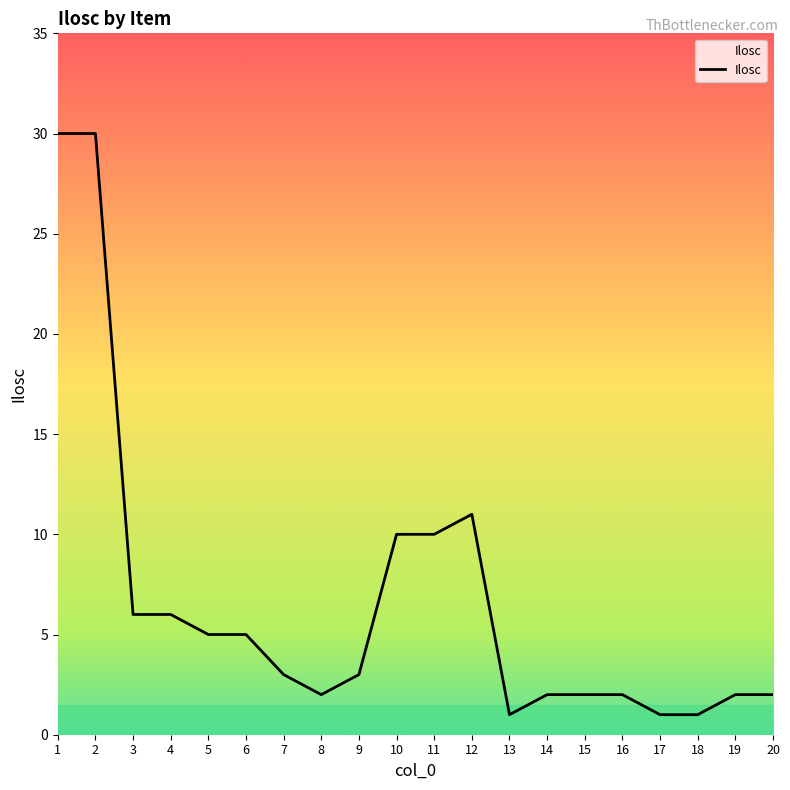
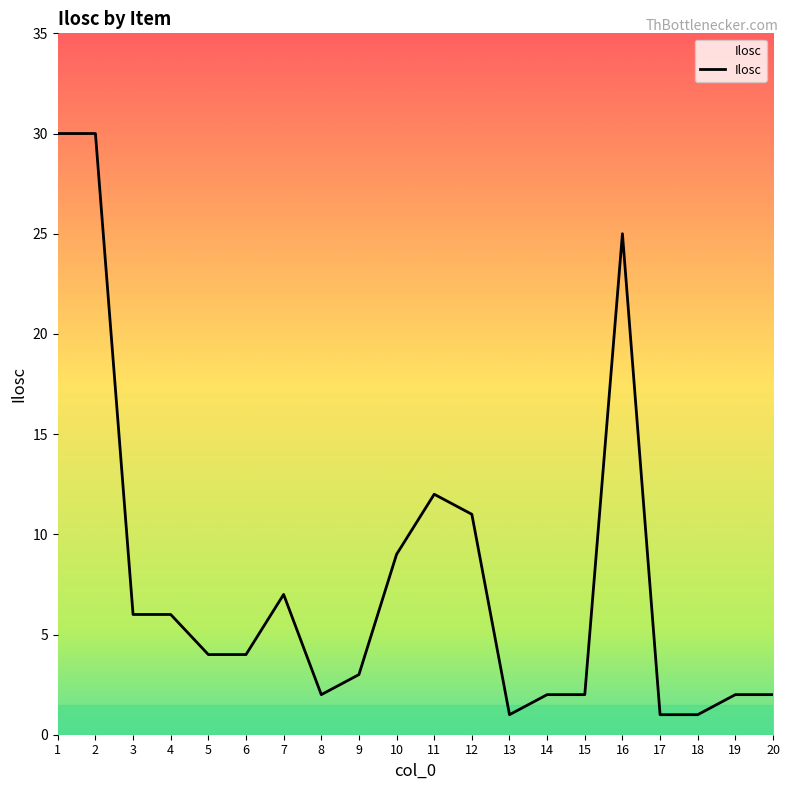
5: 5 -> 4
6: 5 -> 4
7: 3 -> 7
10: 10 -> 9
11: 10 -> 12
16: 2 -> 25
